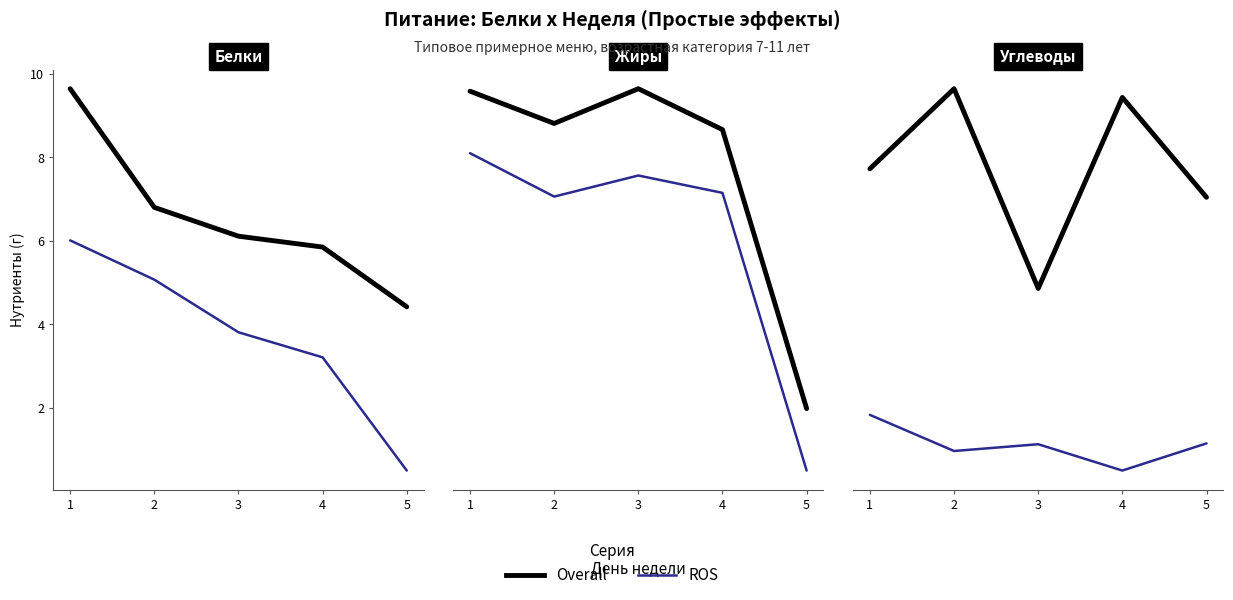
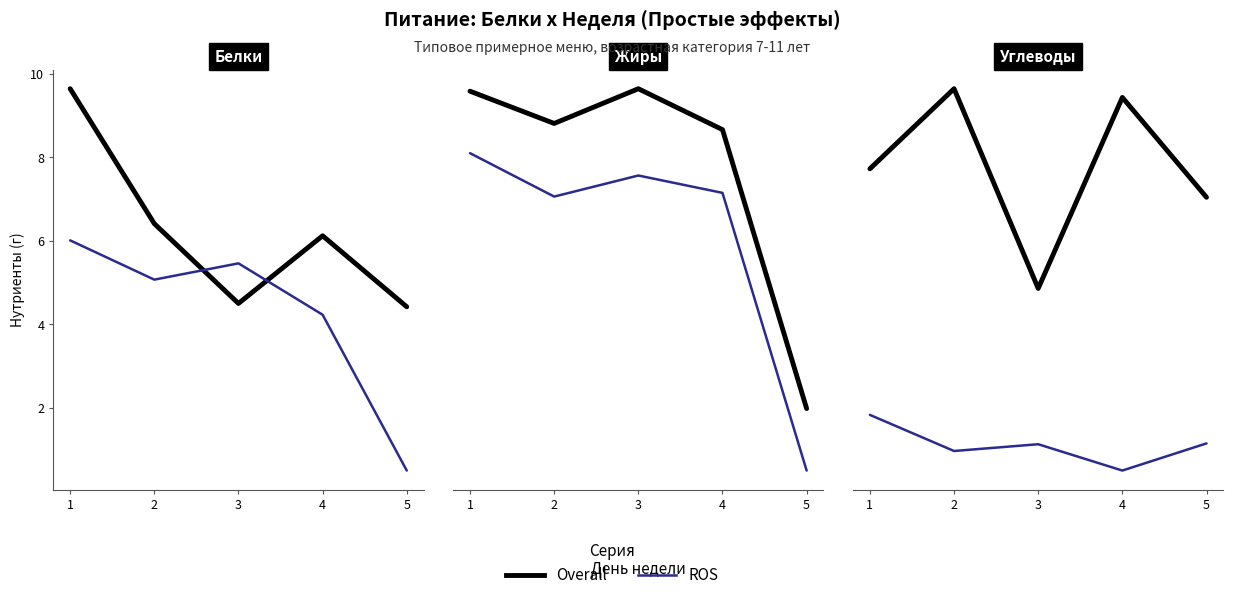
Белки, Overall, 2: 6.8 -> 6.4
Белки, Overall, 3: 6.1 -> 4.5
Белки, ROS, 3: 3.8 -> 5.5
Белки, Overall, 4: 5.9 -> 6.1
Белки, ROS, 4: 3.2 -> 4.2
